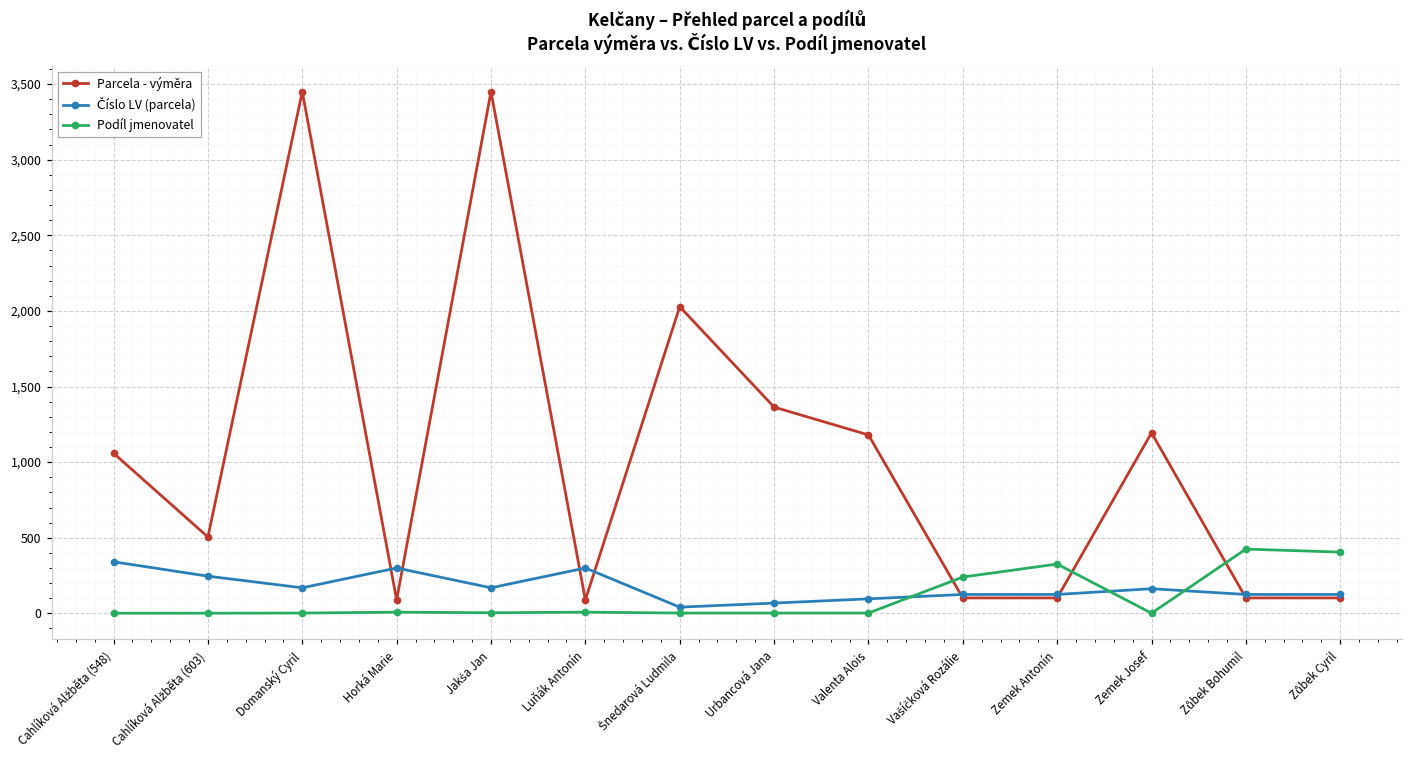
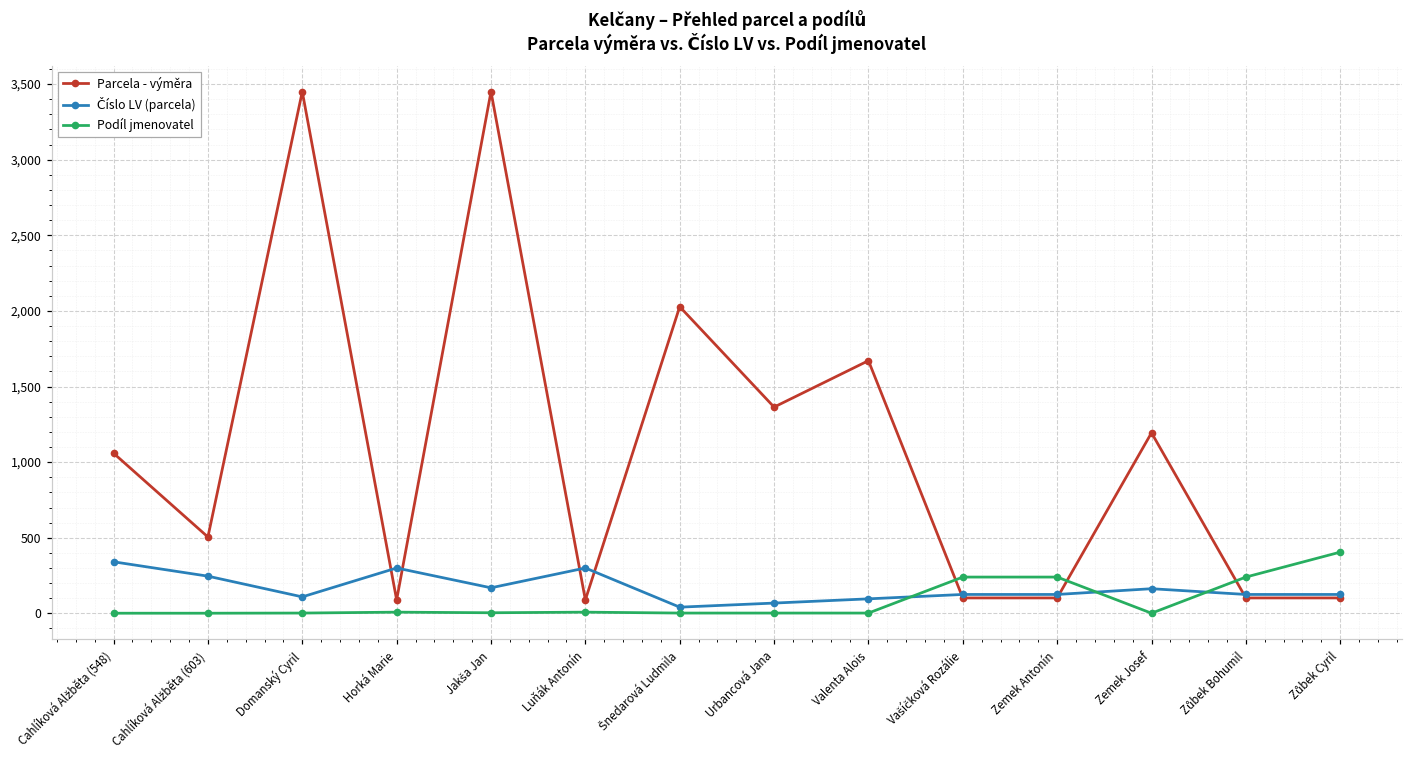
Číslo LV (parcela), Domanský Cyril: 170 -> 110
Parcela - výměra, Valenta Alois: 1,180 -> 1,670
Podíl jmenovatel, Zemek Antonín: 330 -> 240
Podíl jmenovatel, Zůbek Bohumil: 430 -> 240
